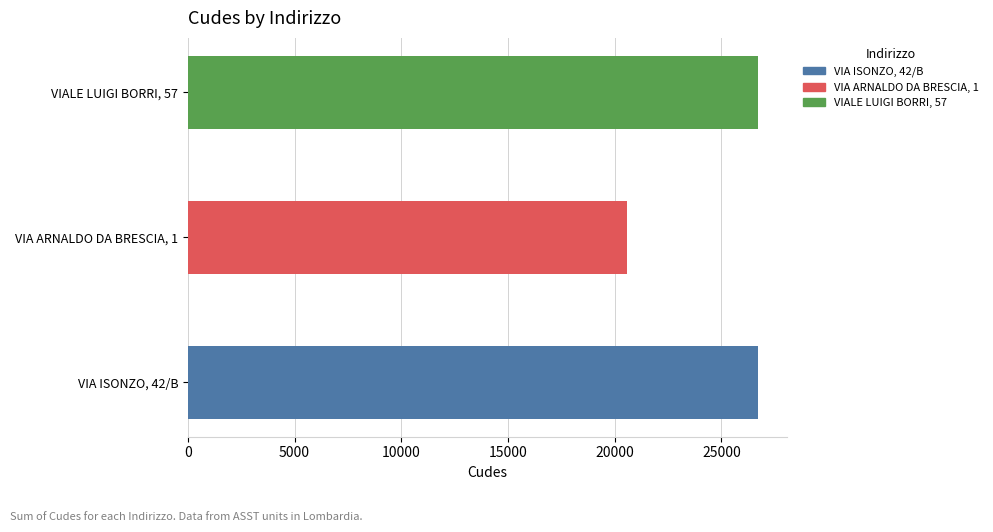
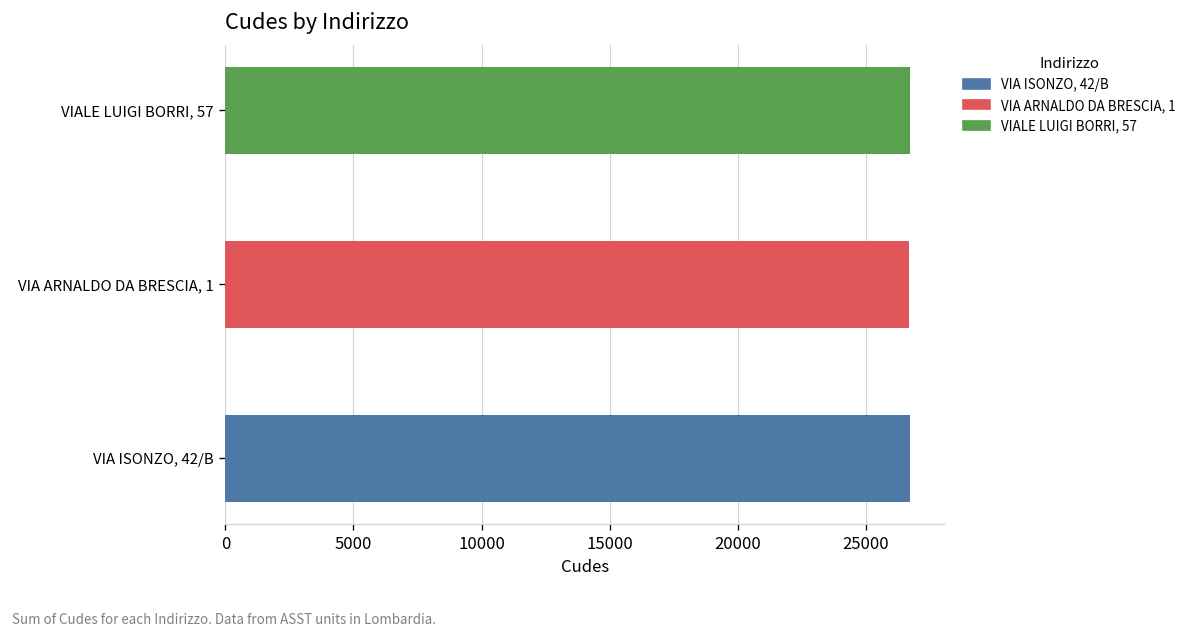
VIA ARNALDO DA BRESCIA, 1: 20600 -> 26700
